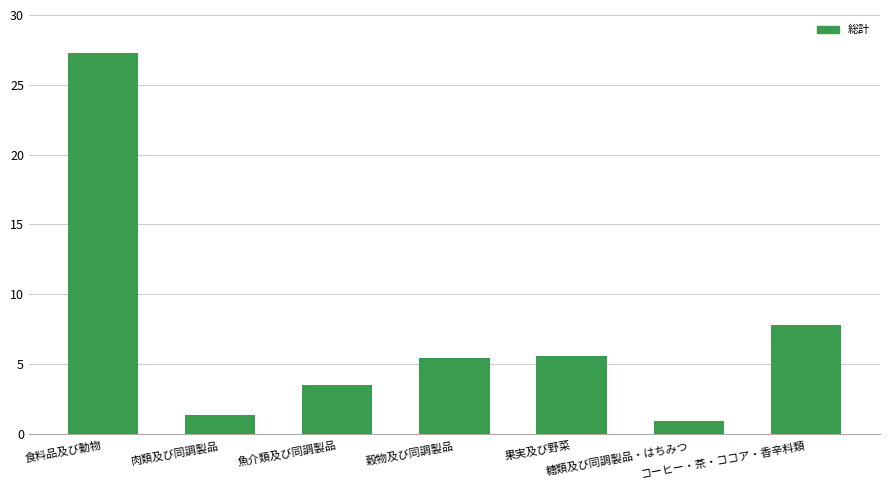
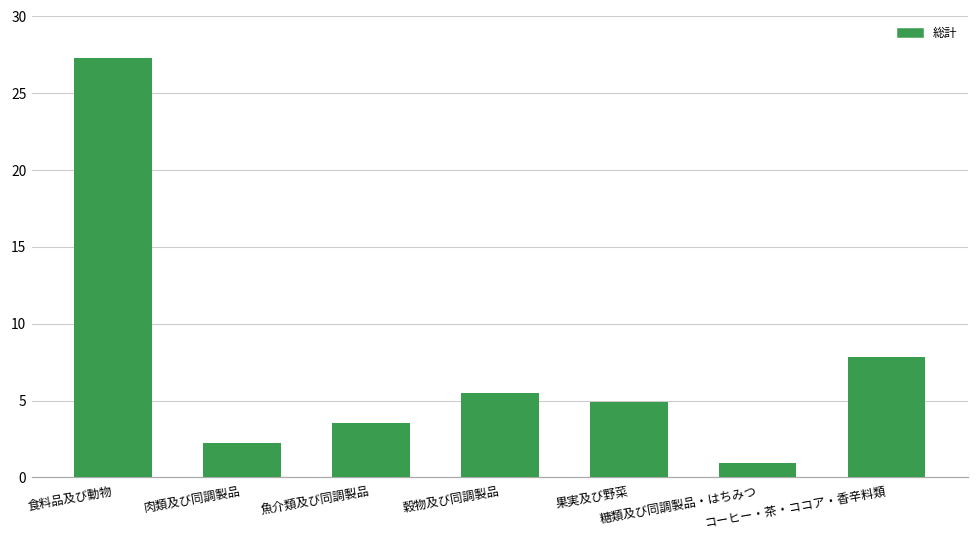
肉類及び同調製品: 1.4 -> 2.2
果実及び野菜: 5.6 -> 4.9
